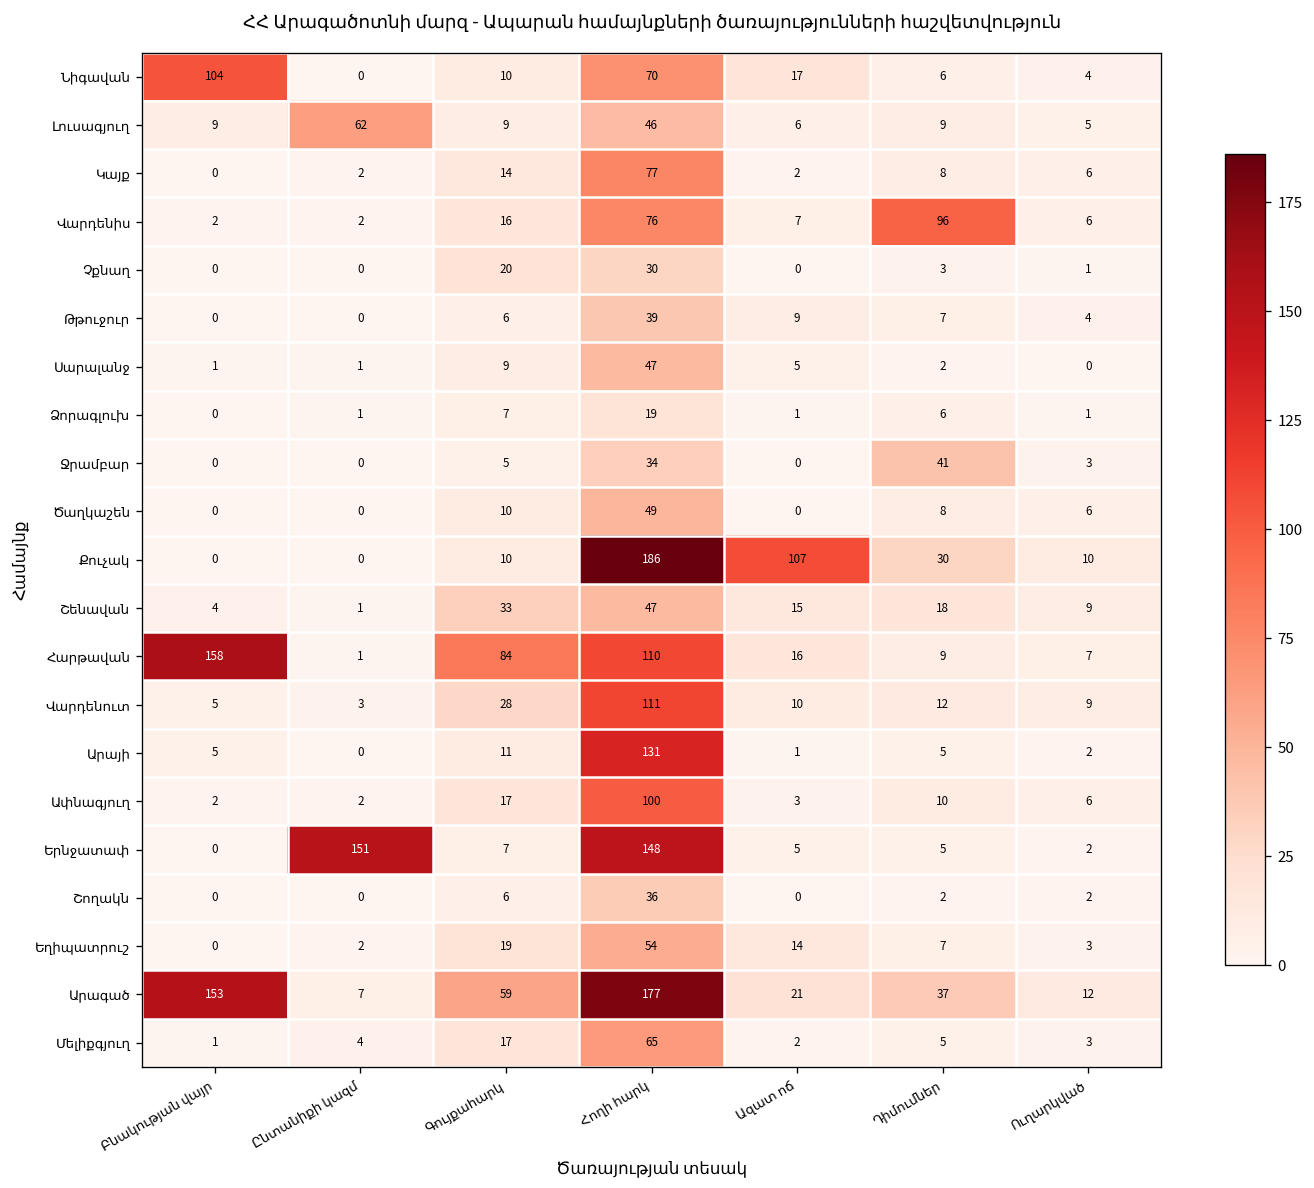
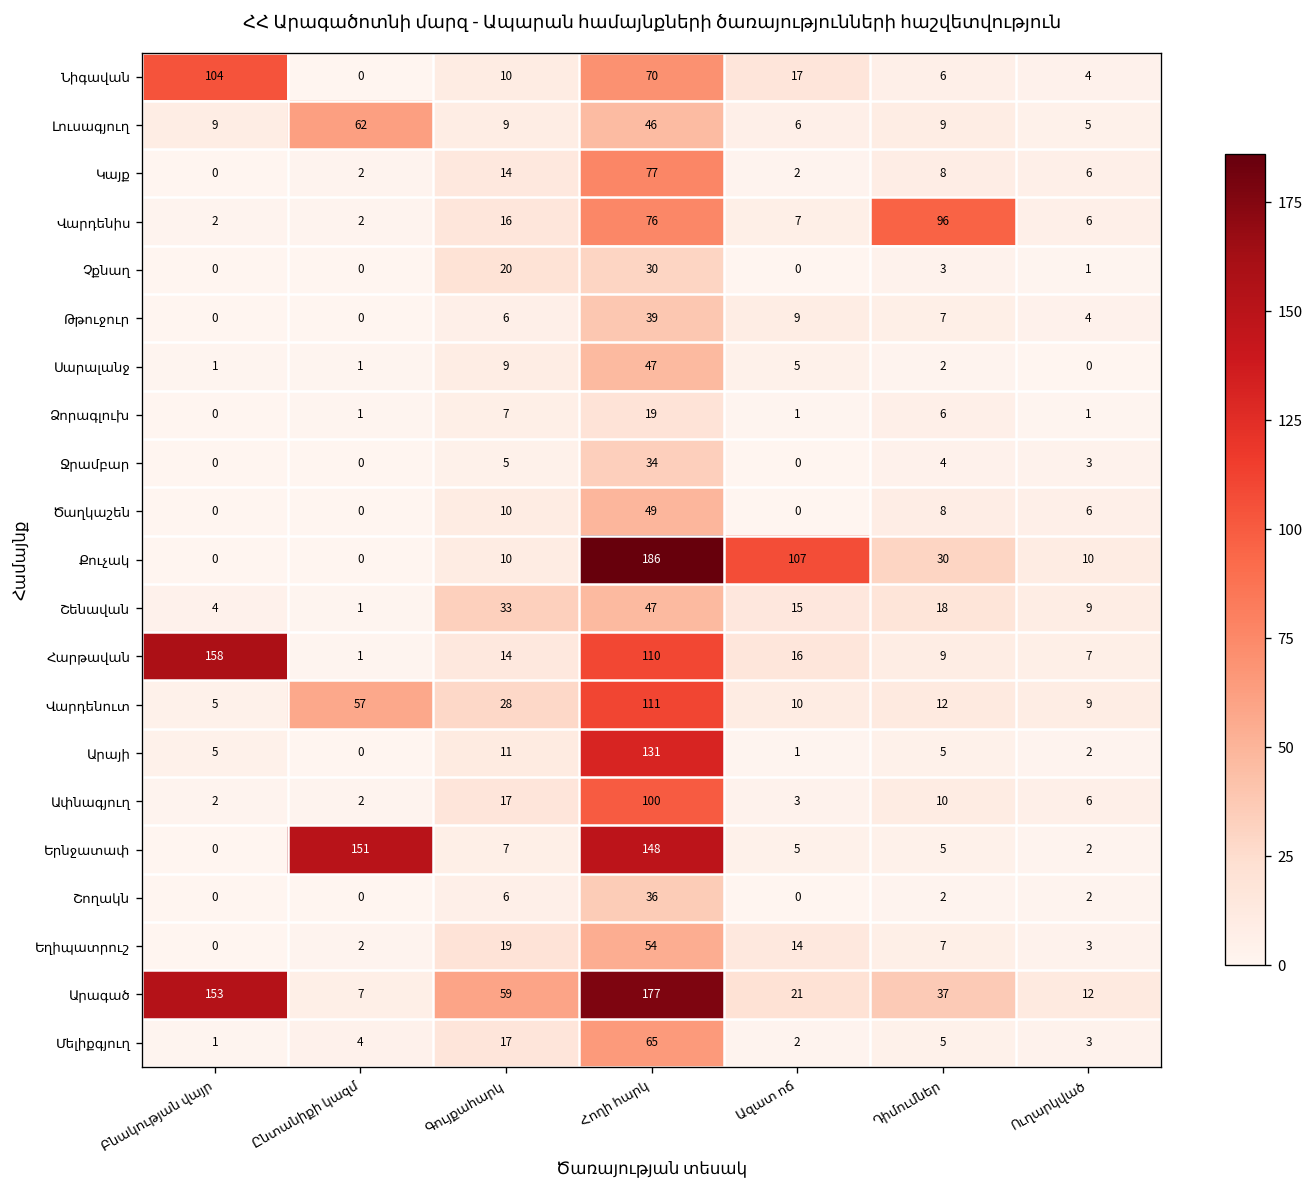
Ջրամբար, Դիմումներ: 41 -> 4
Հարթավան, Գույքահարկ: 84 -> 14
Վարդենուտ, Ընտանիքի կազմ: 3 -> 57
